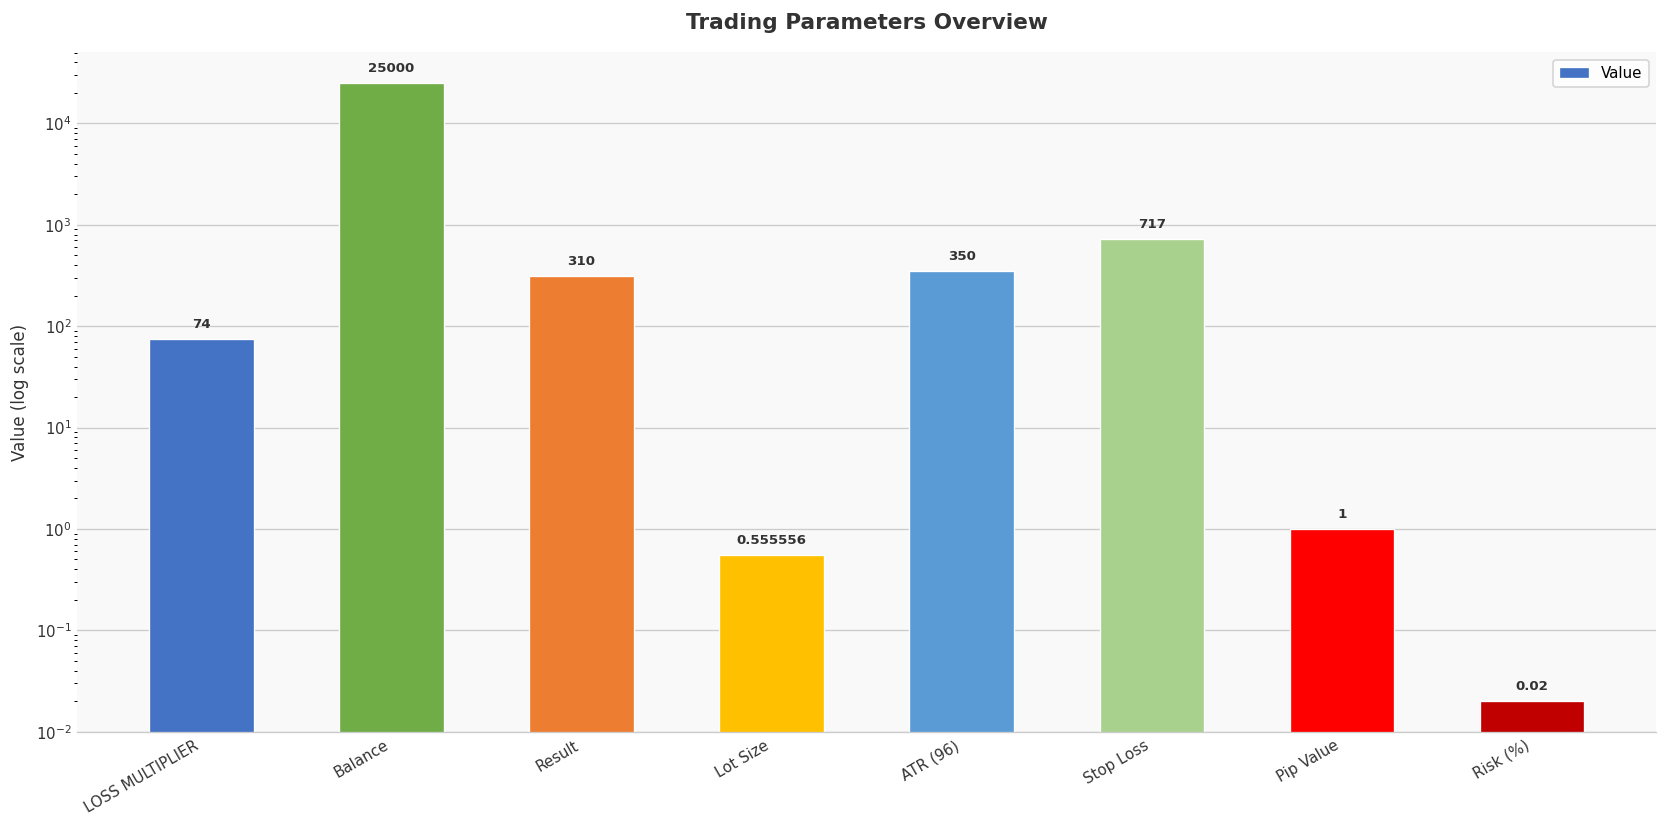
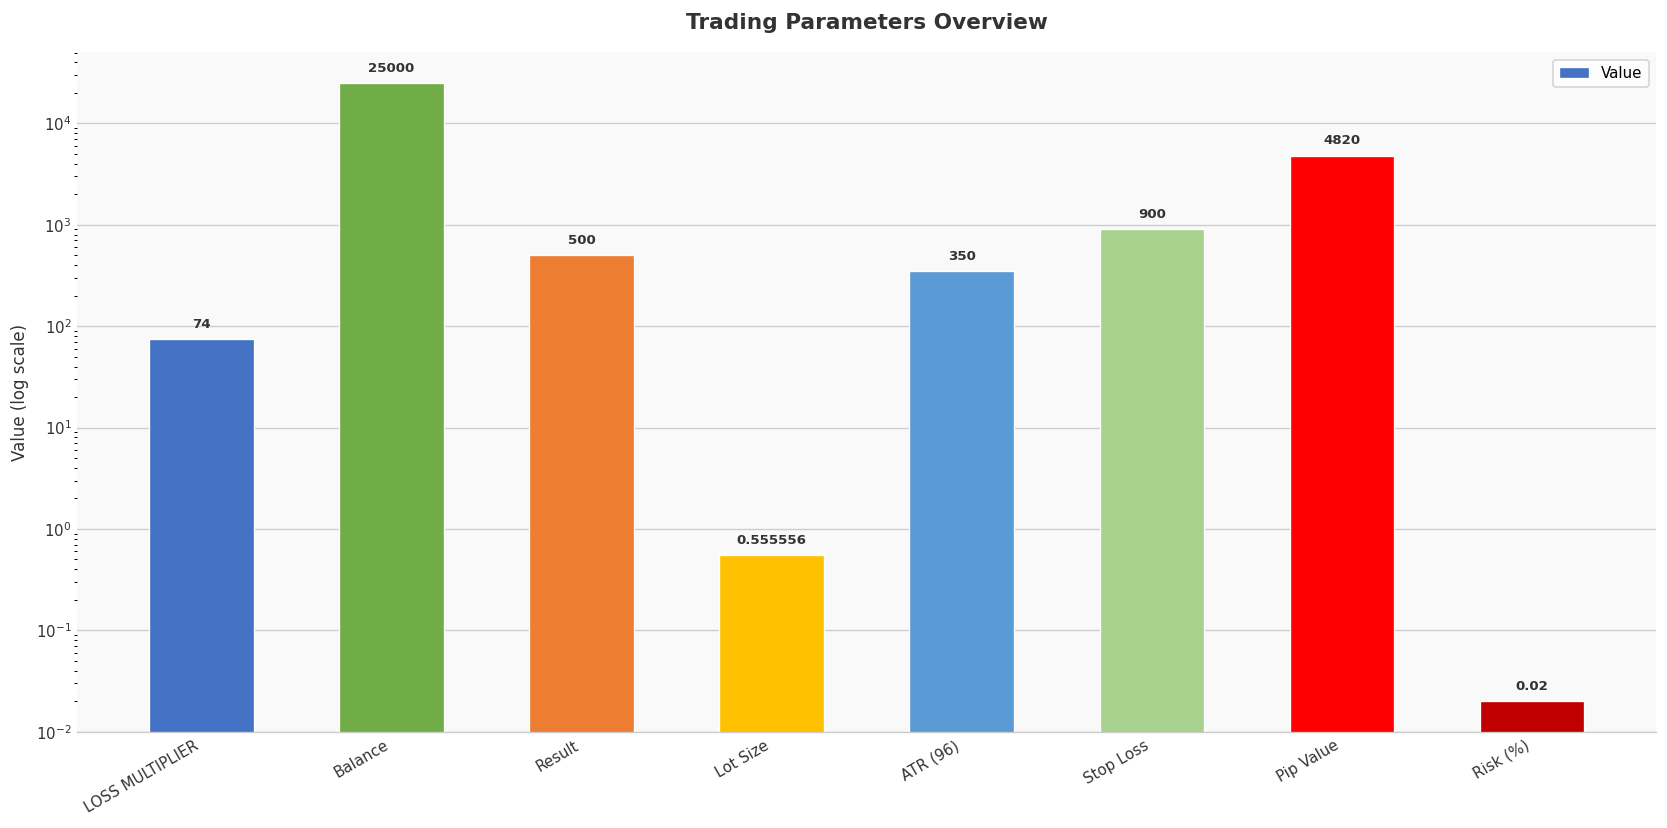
Result: 310 -> 500
Stop Loss: 717 -> 900
Pip Value: 1 -> 4820
